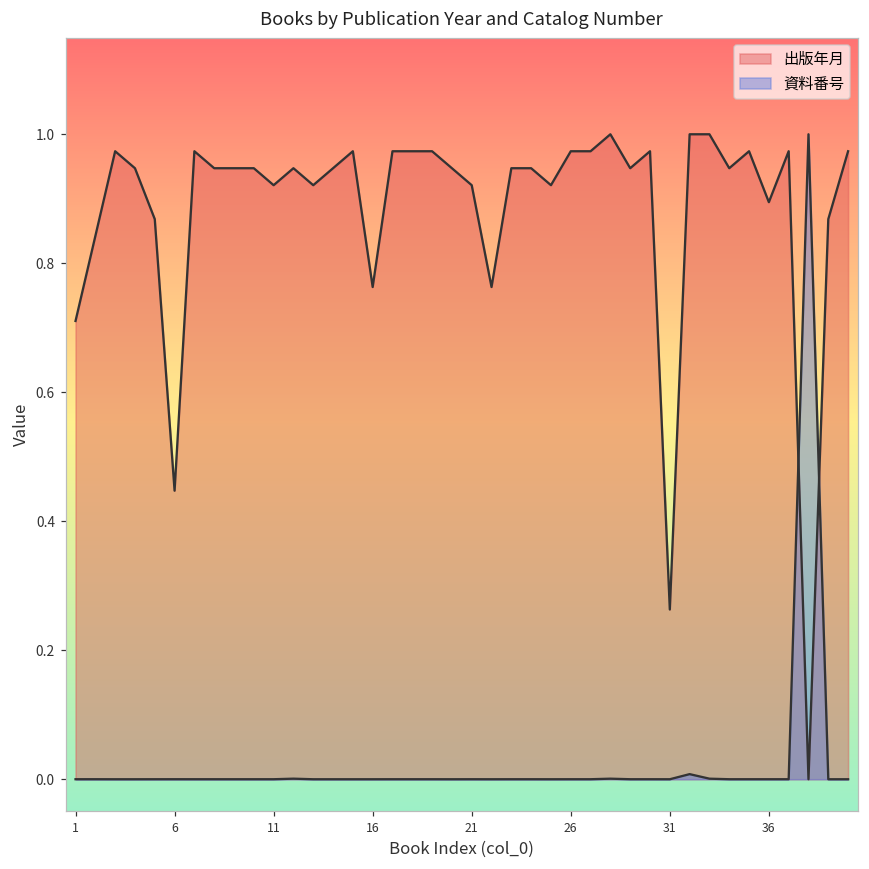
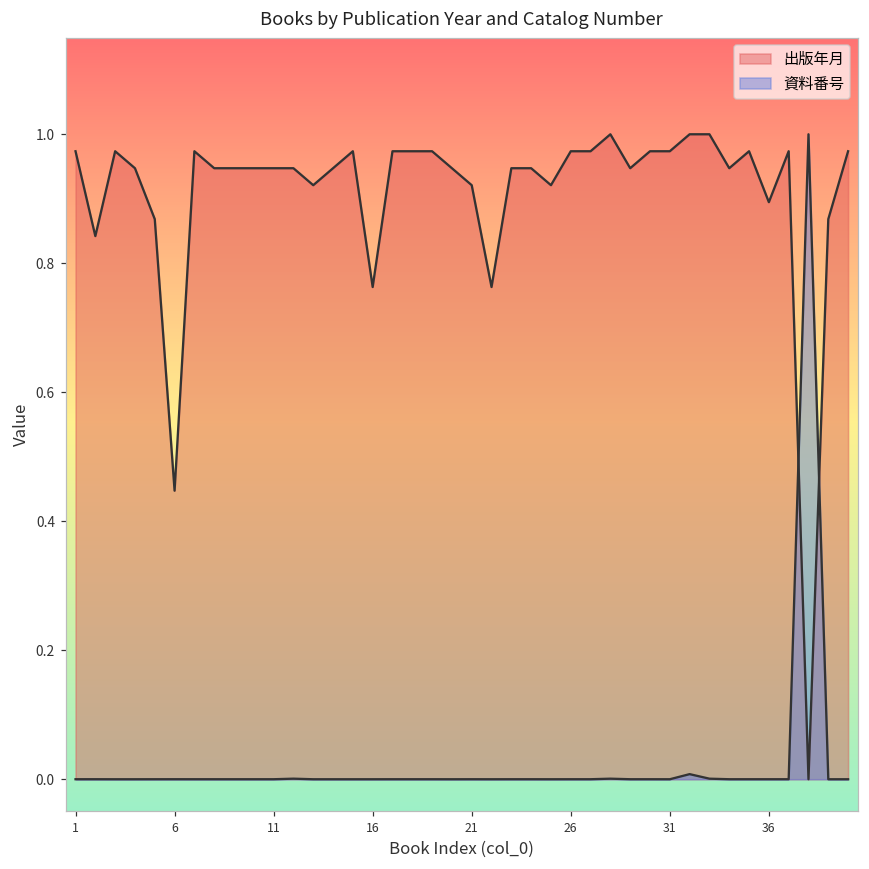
出版年月, 1: 0.71 -> 0.97
出版年月, 11: 0.92 -> 0.95
出版年月, 31: 0.26 -> 0.97
